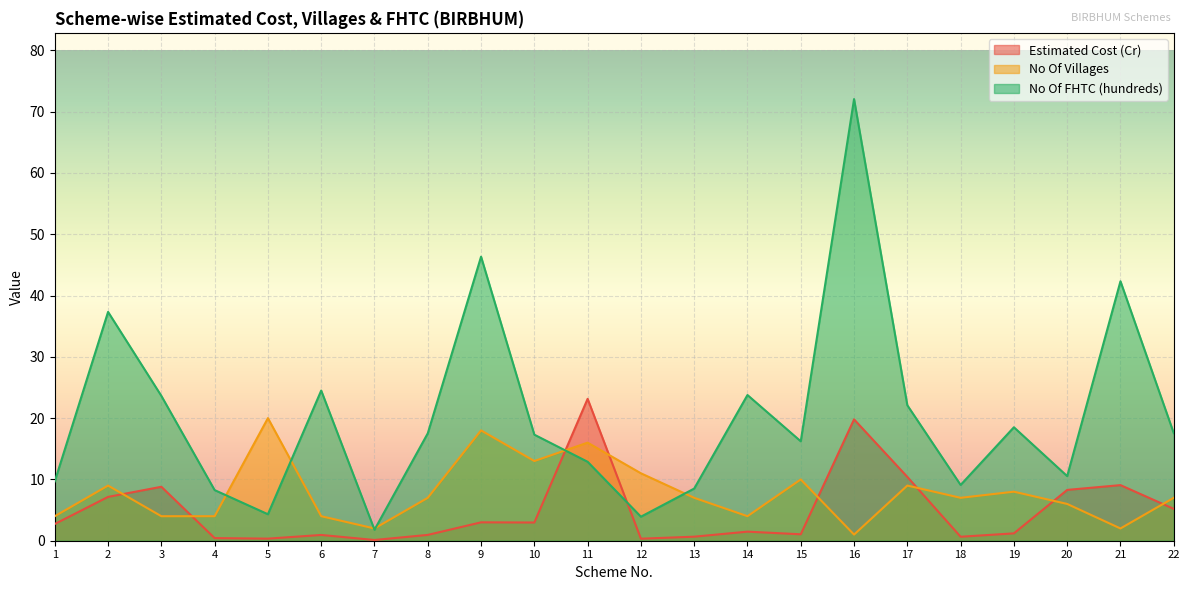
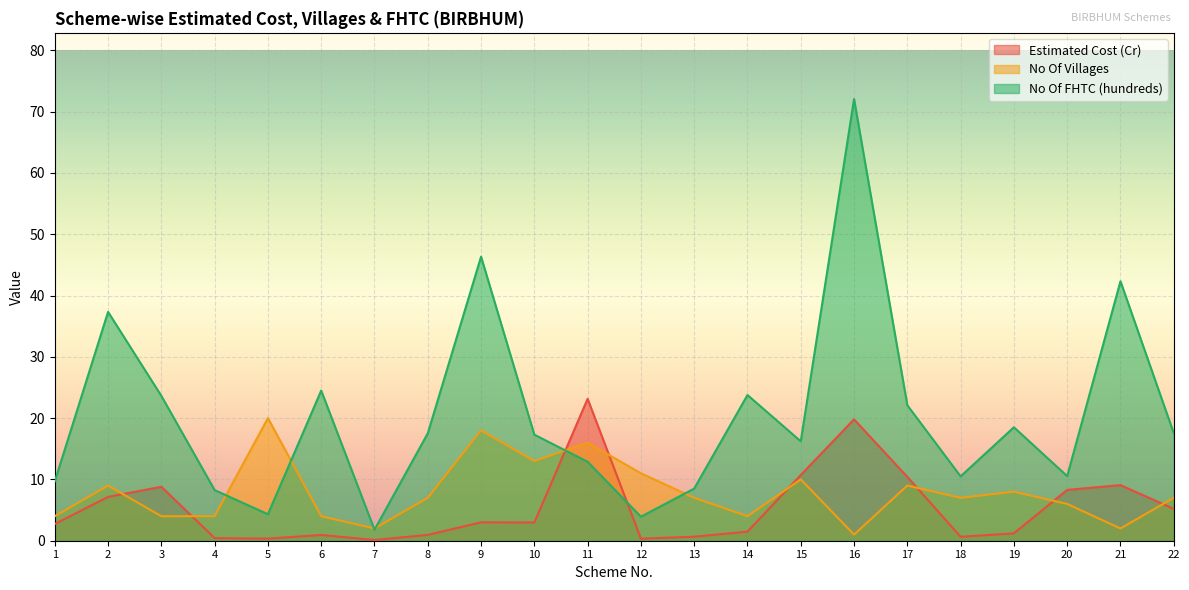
Estimated Cost (Cr), 15: 1 -> 11
No Of FHTC (hundreds), 18: 9 -> 11
